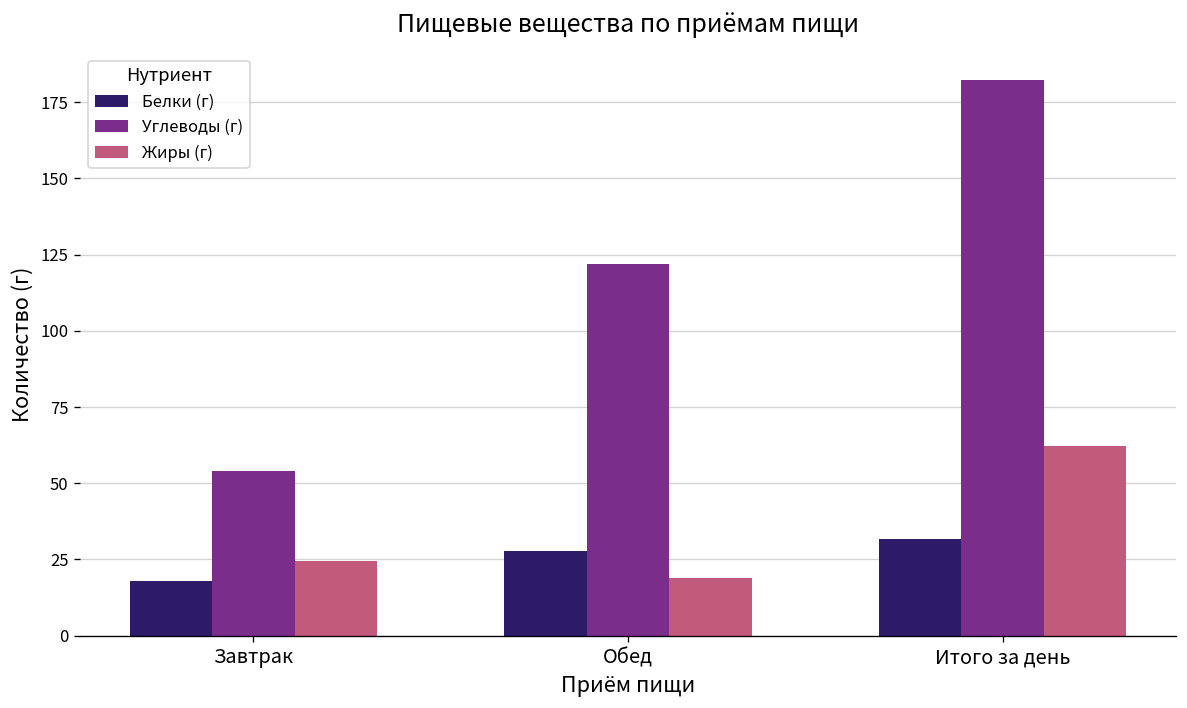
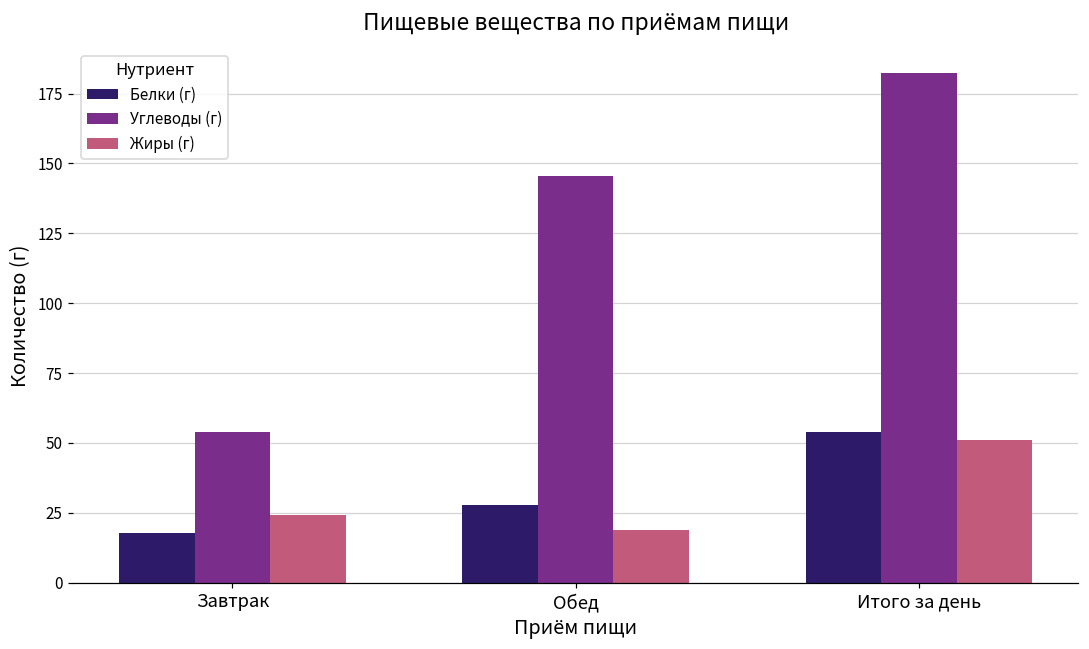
Углеводы (г), Обед: 122 -> 145
Белки (г), Итого за день: 32 -> 54
Жиры (г), Итого за день: 62 -> 51
